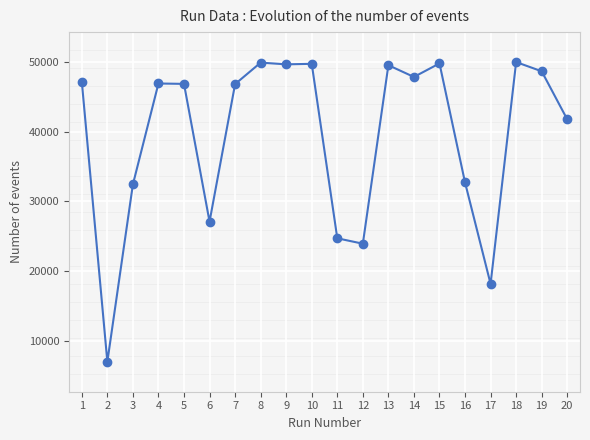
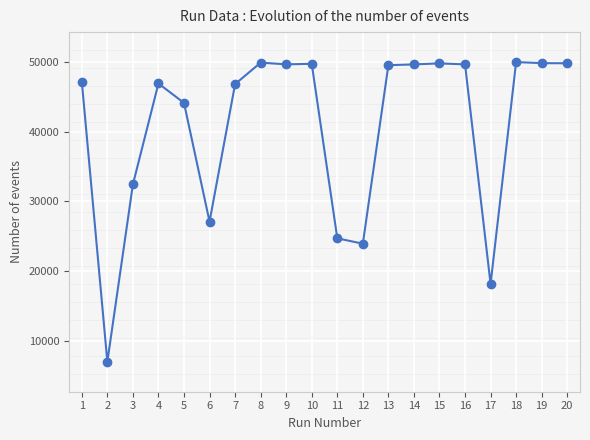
5: 47000 -> 44000
14: 48000 -> 50000
16: 33000 -> 50000
19: 49000 -> 50000
20: 42000 -> 50000
